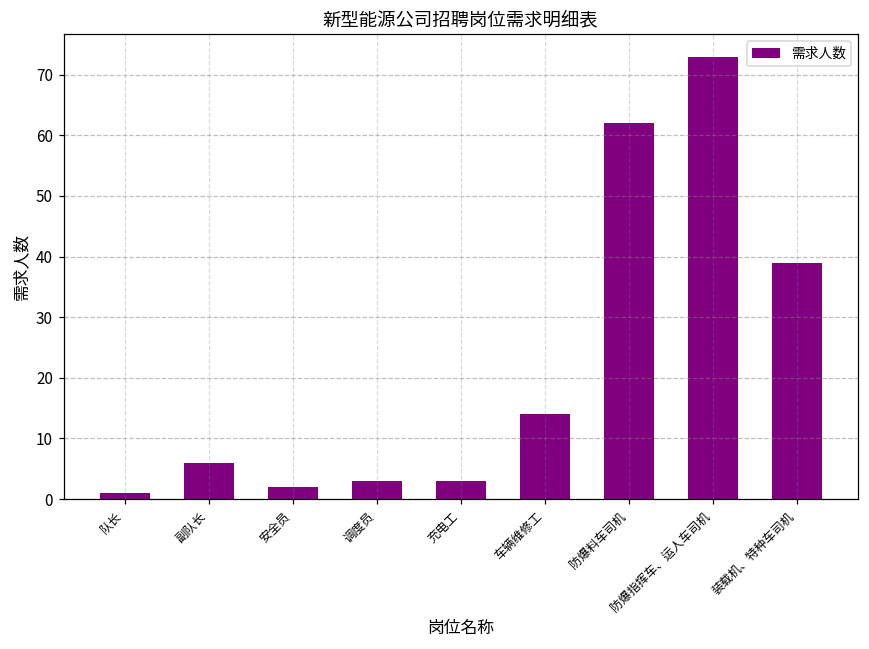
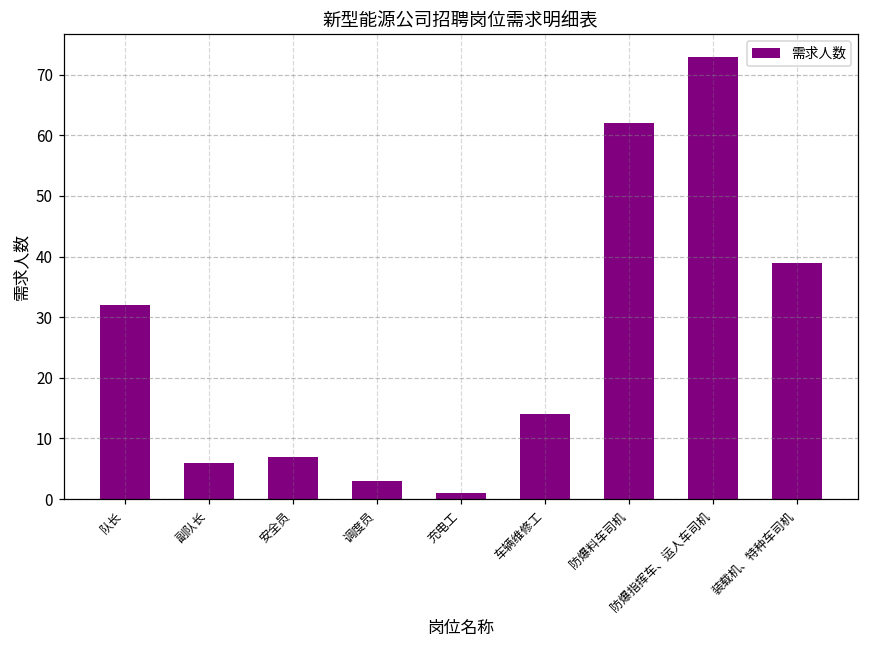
队长: 1 -> 32
安全员: 2 -> 7
充电工: 3 -> 1
